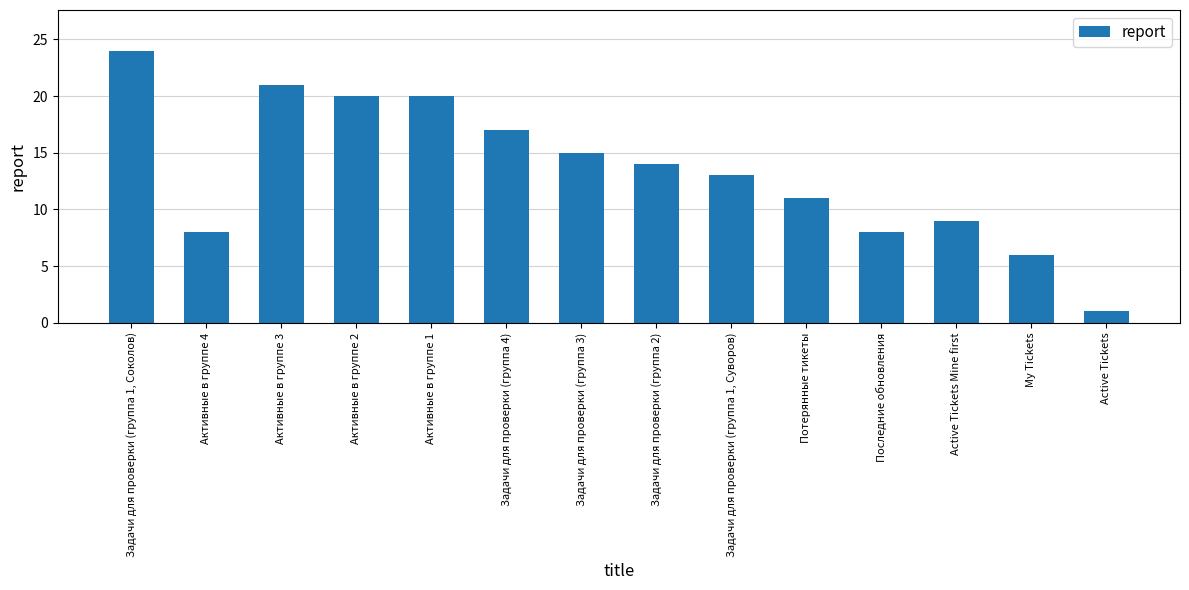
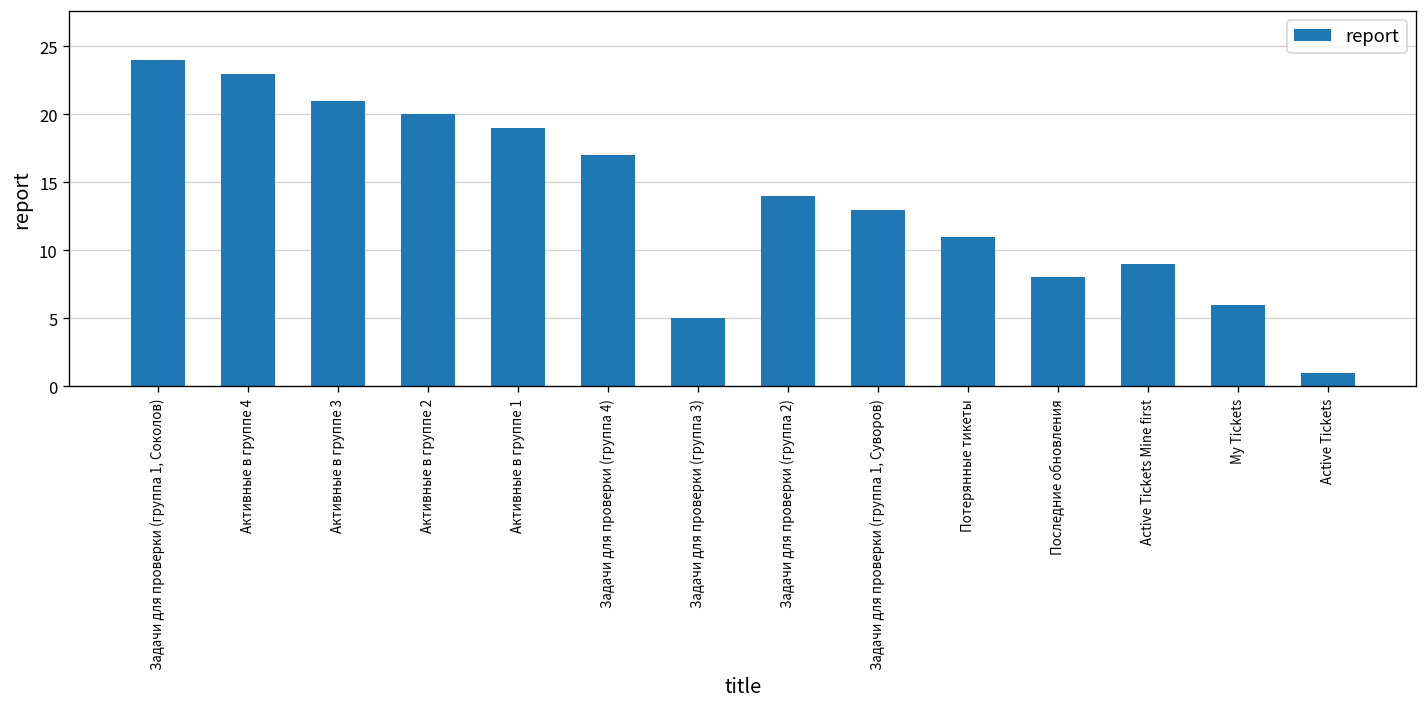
Активные в группе 4: 8 -> 23
Активные в группе 1: 20 -> 19
Задачи для проверки (группа 3): 15 -> 5
